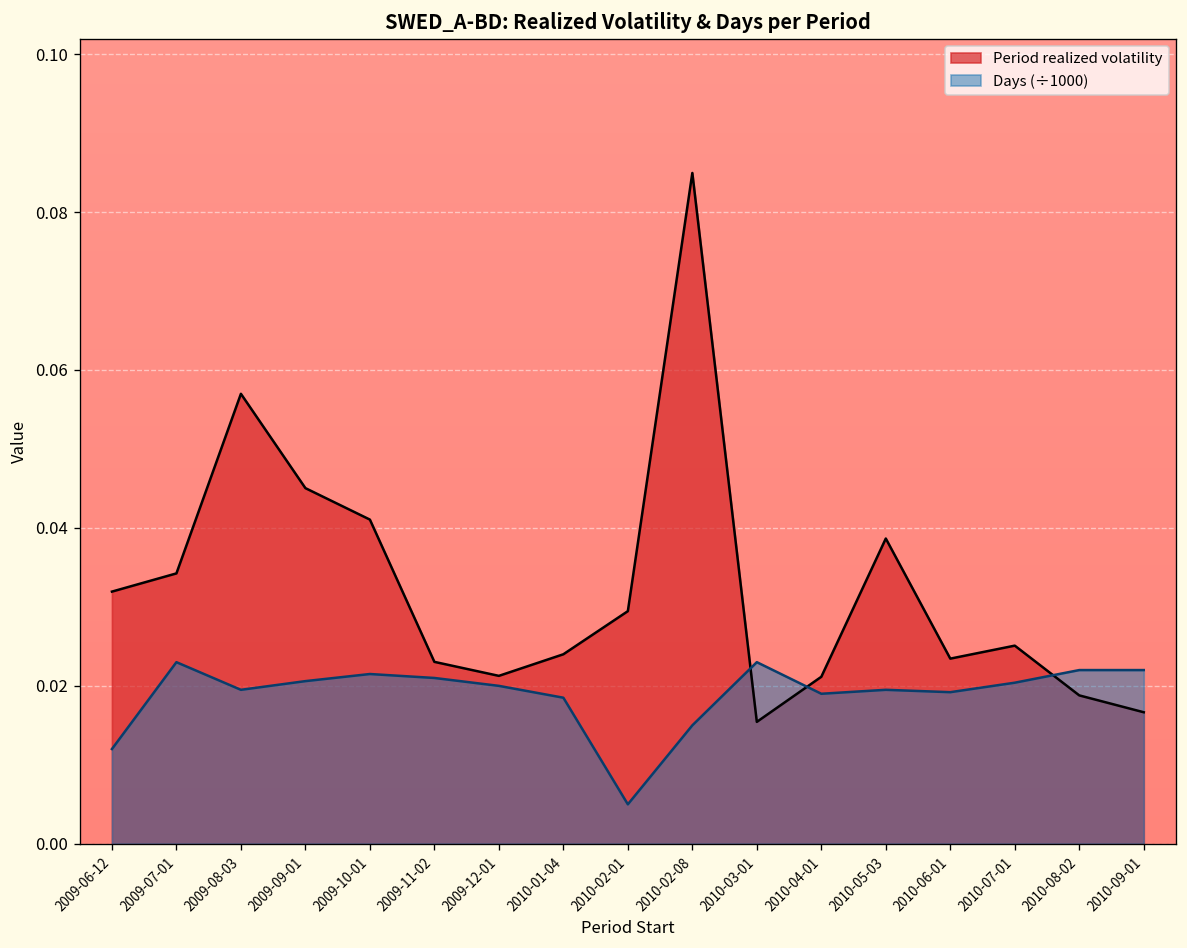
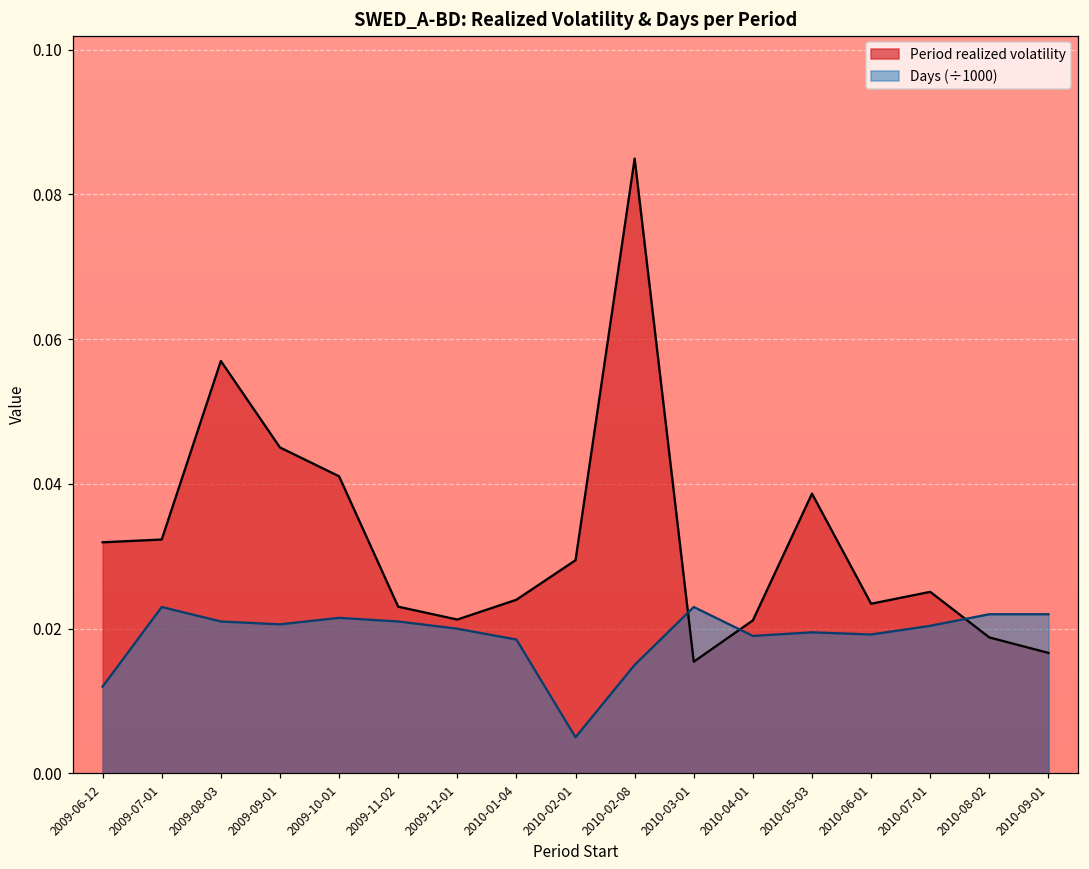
Period realized volatility, 2009-07-01: 0.034 -> 0.032
Days (÷1000), 2009-08-03: 0.020 -> 0.021
